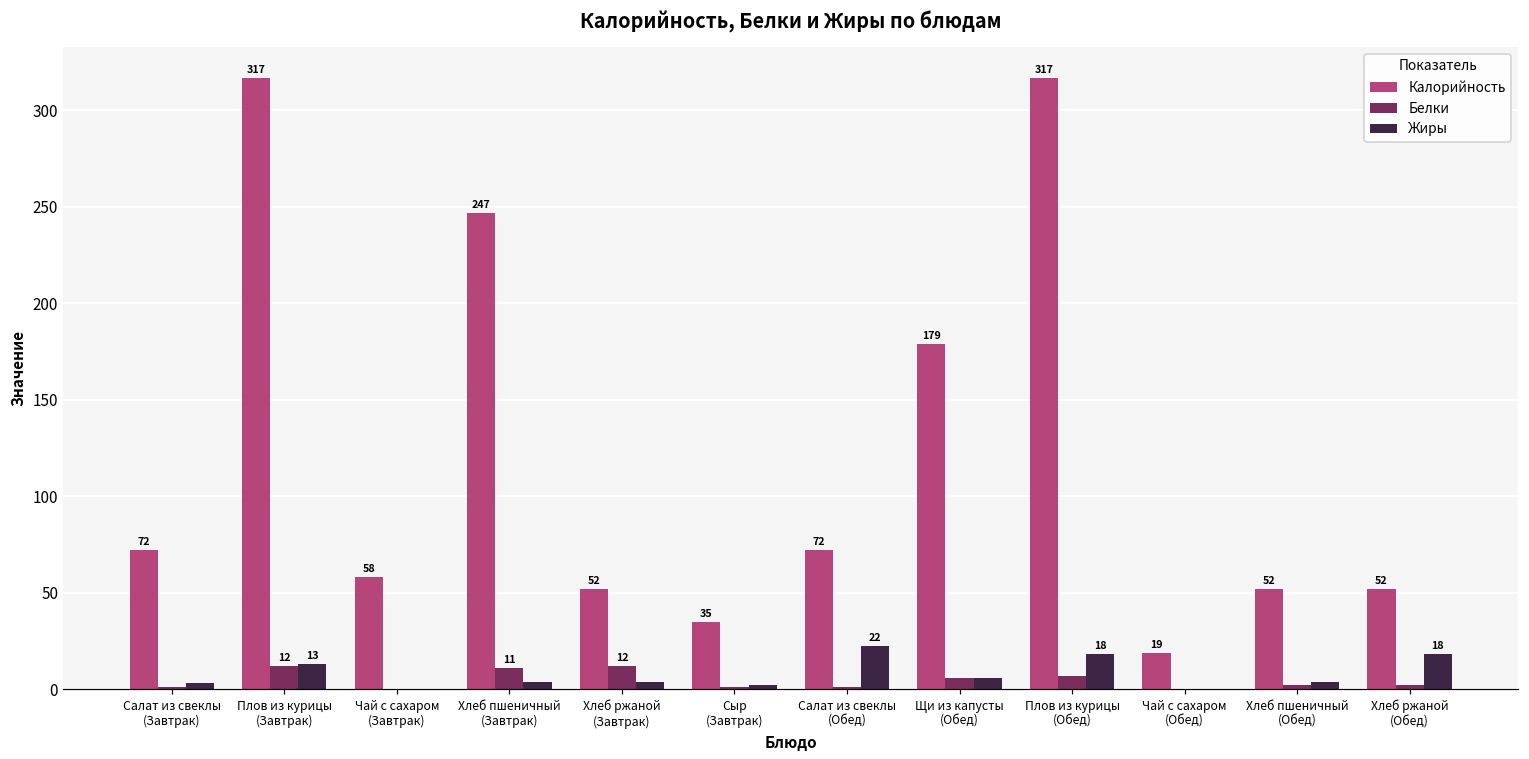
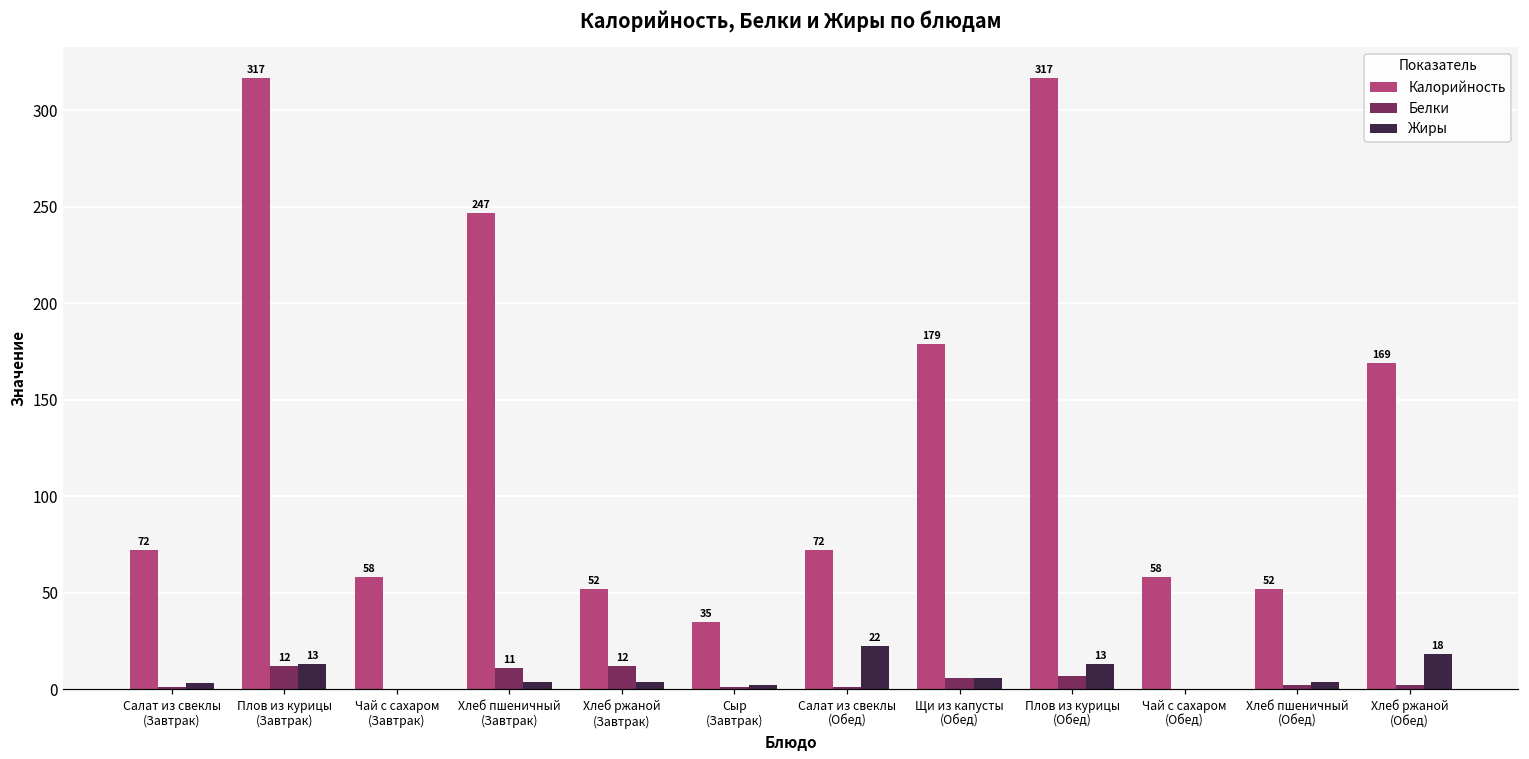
Жиры, Плов из курицы (Обед): 18 -> 13
Калорийность, Чай с сахаром (Обед): 19 -> 58
Калорийность, Хлеб ржаной (Обед): 52 -> 169
